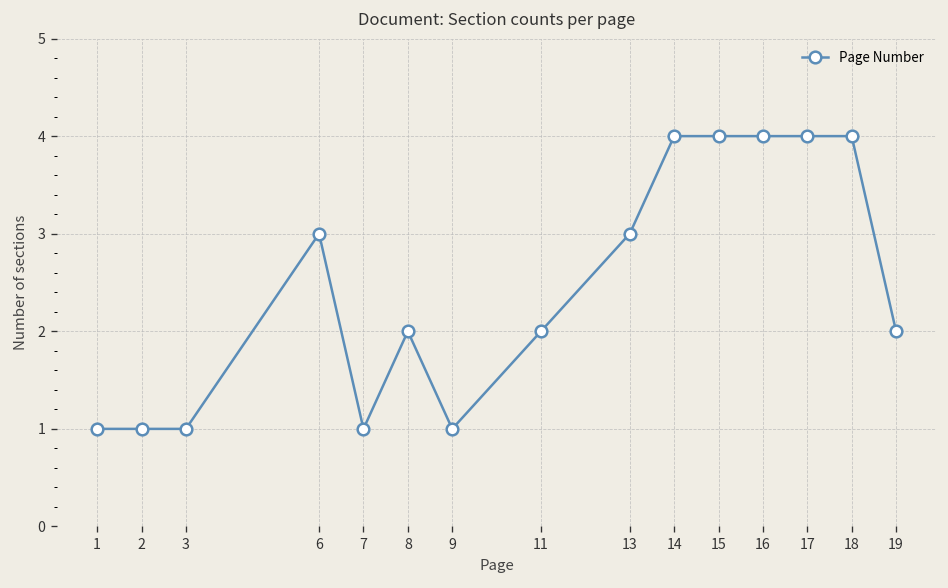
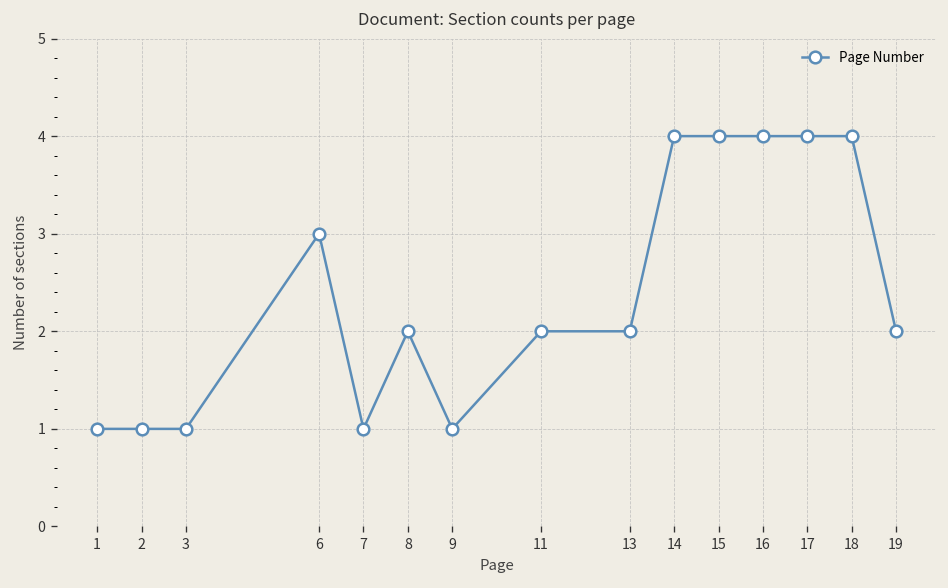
13: 3 -> 2
